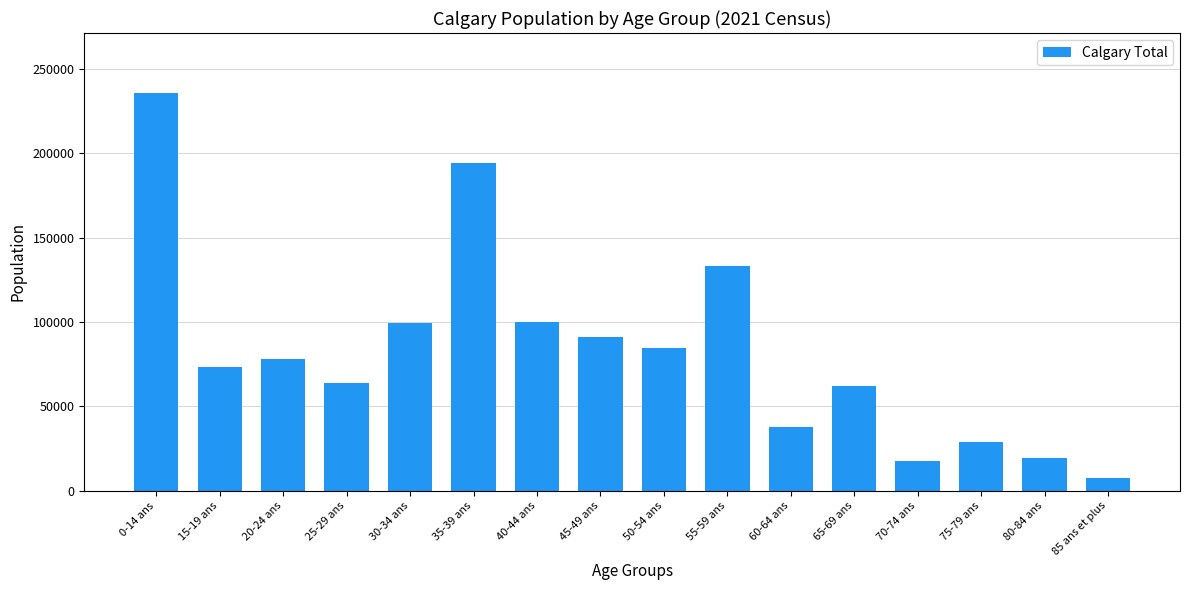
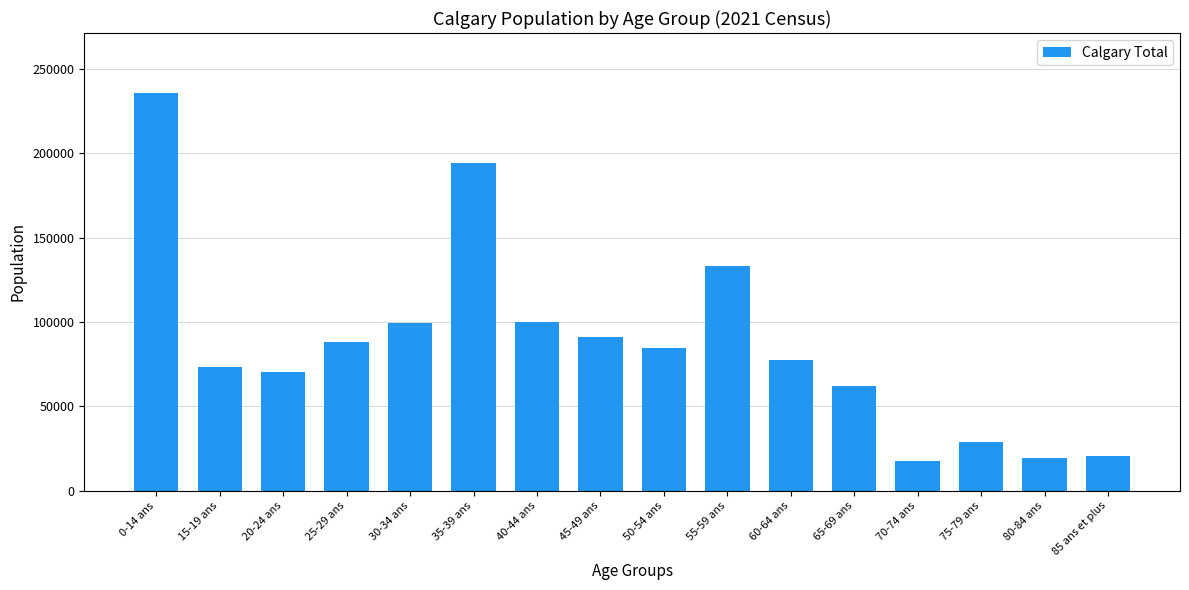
20-24 ans: 78000 -> 70000
25-29 ans: 64000 -> 88000
60-64 ans: 38000 -> 78000
85 ans et plus: 8000 -> 20000
